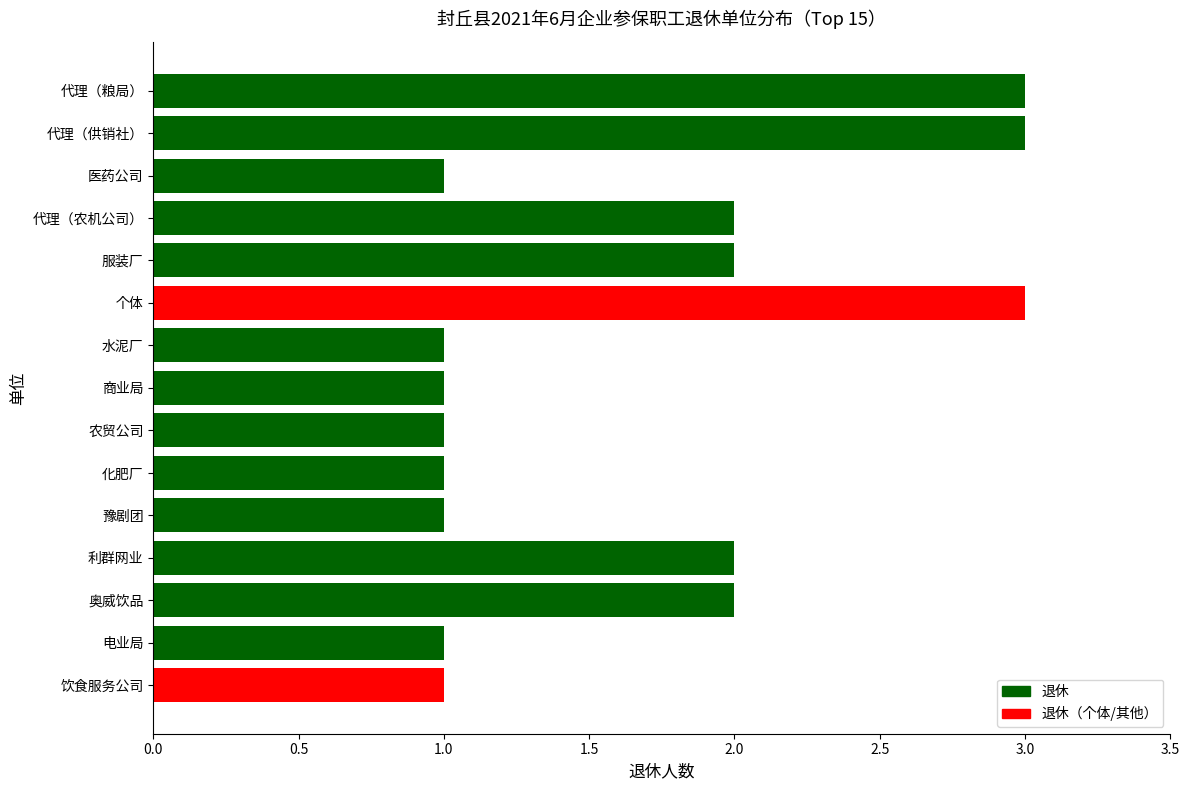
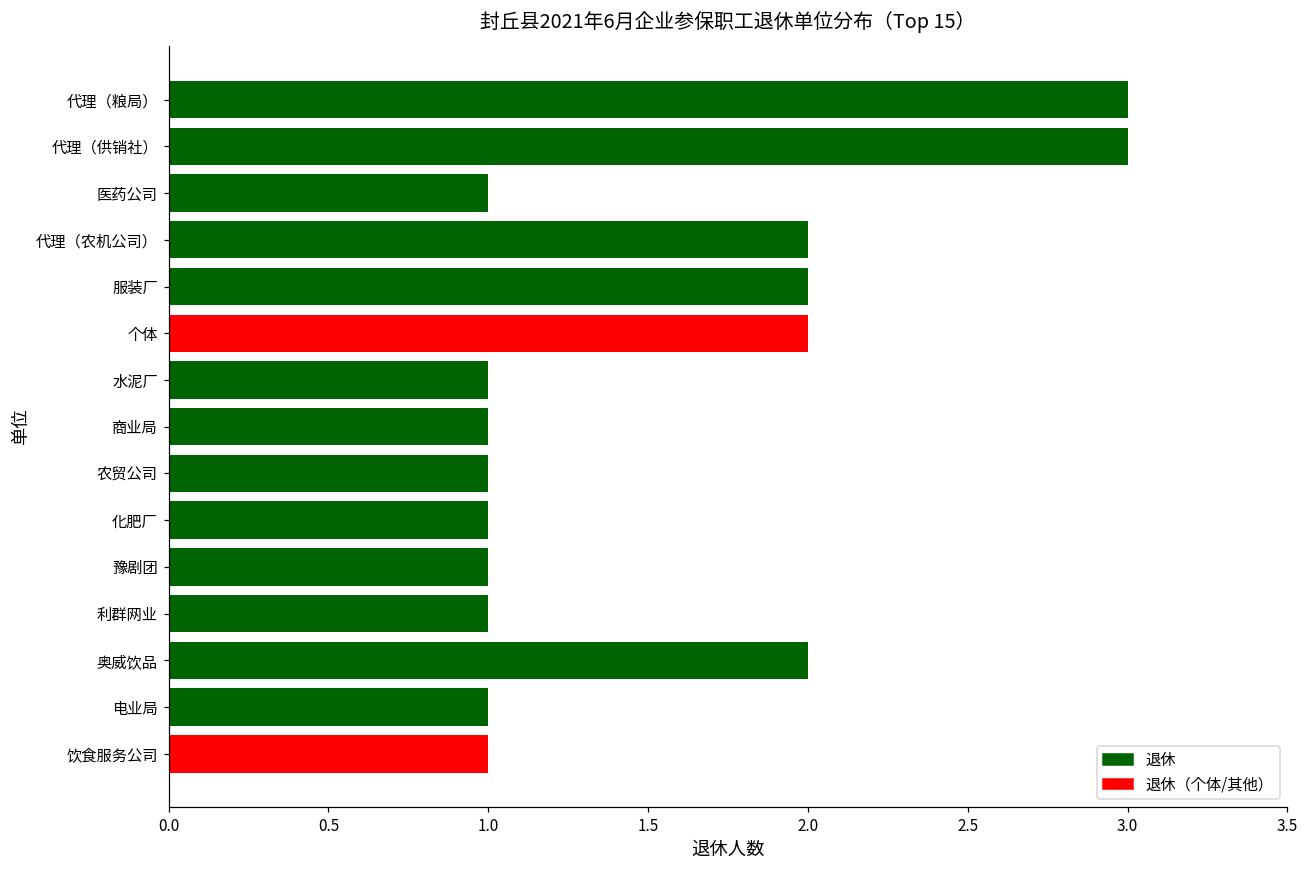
个体: 3 -> 2
利群网业: 2 -> 1
